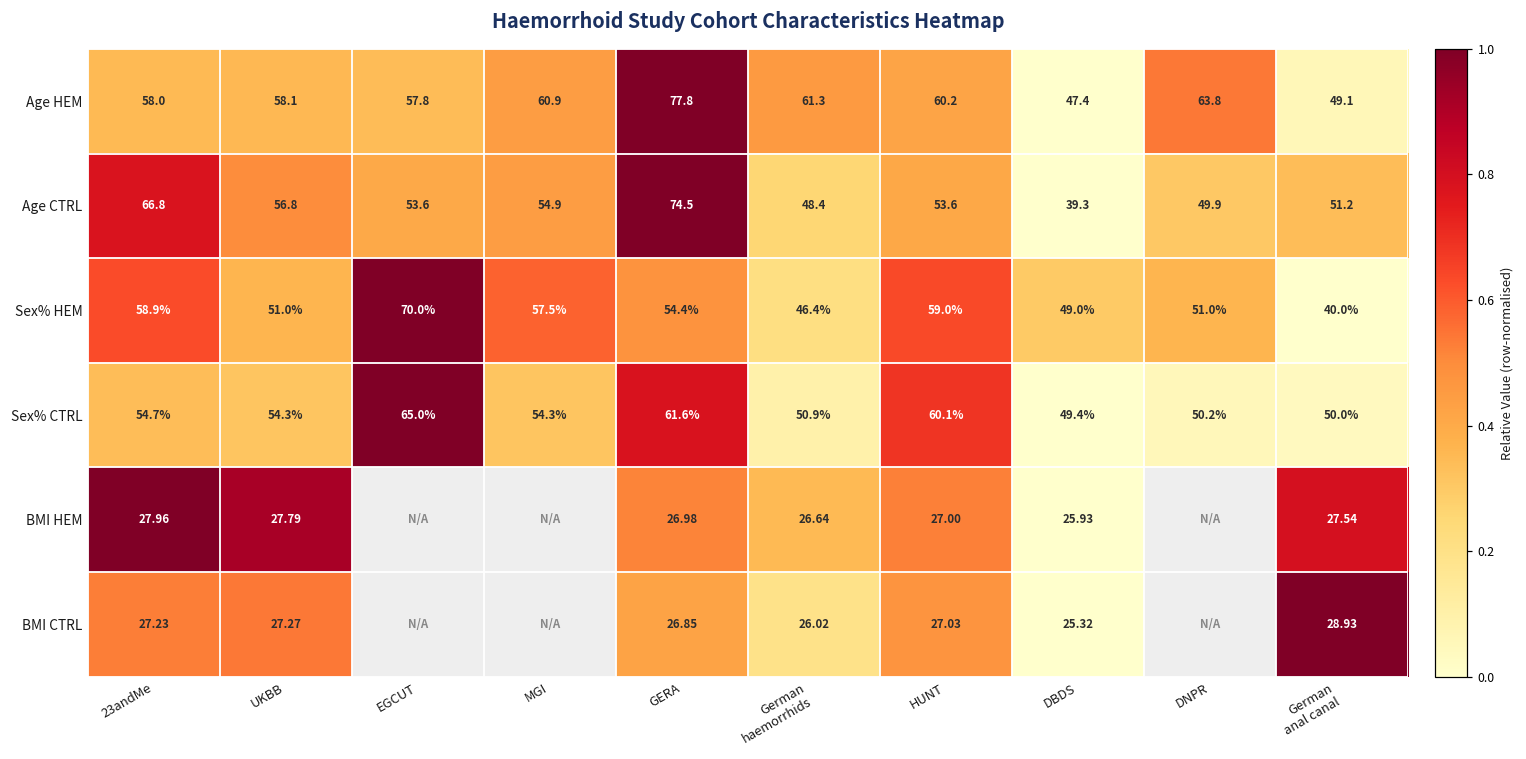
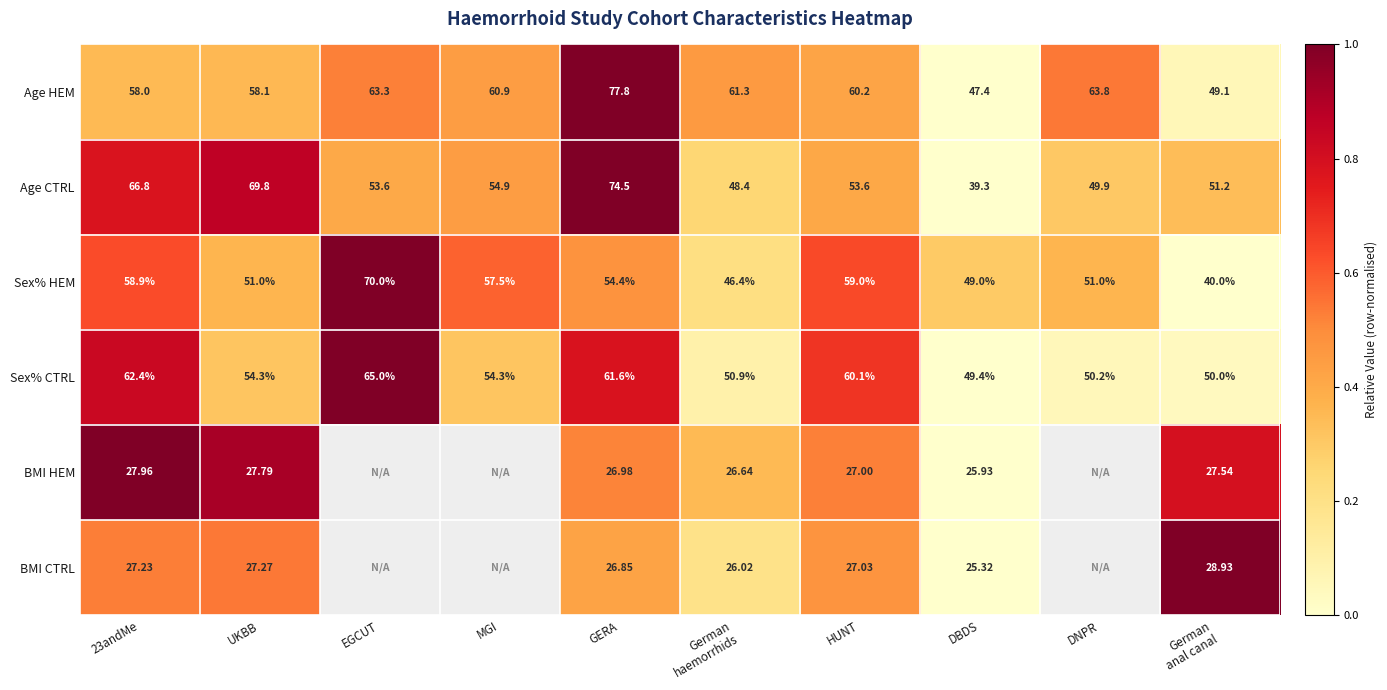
Age HEM, EGCUT: 57.8 -> 63.3
Age CTRL, UKBB: 56.8 -> 69.8
Sex% CTRL, 23andMe: 54.7% -> 62.4%
